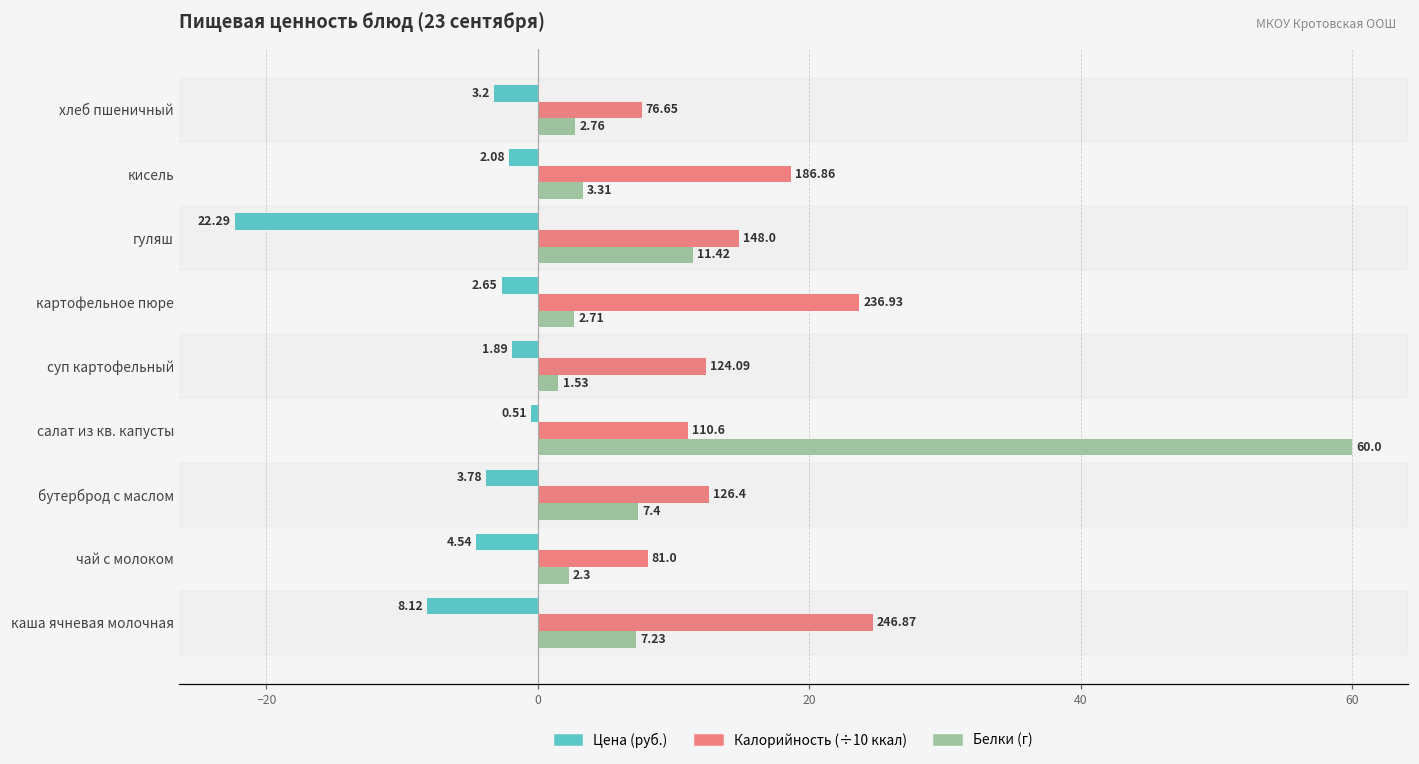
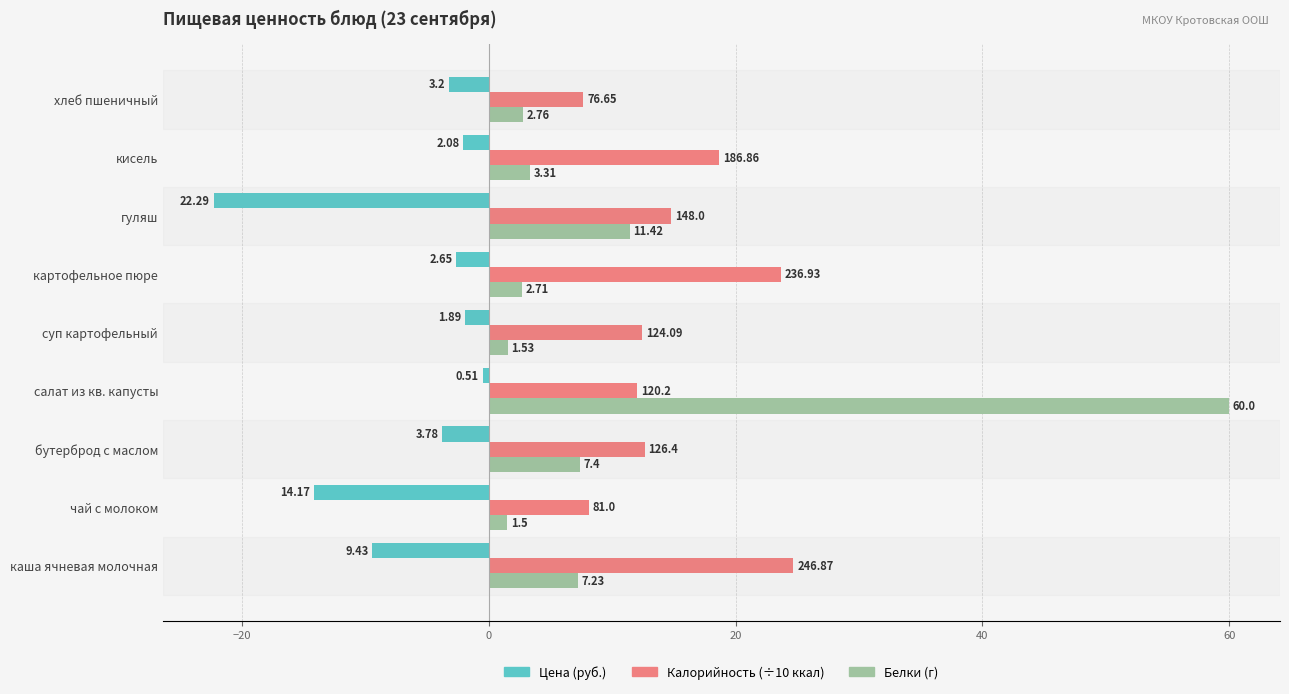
Калорийность (÷10 ккал), салат из кв. капусты: 110.6 -> 120.2
Цена (руб.), чай с молоком: 4.54 -> 14.17
Белки (г), чай с молоком: 2.3 -> 1.5
Цена (руб.), каша ячневая молочная: 8.12 -> 9.43
